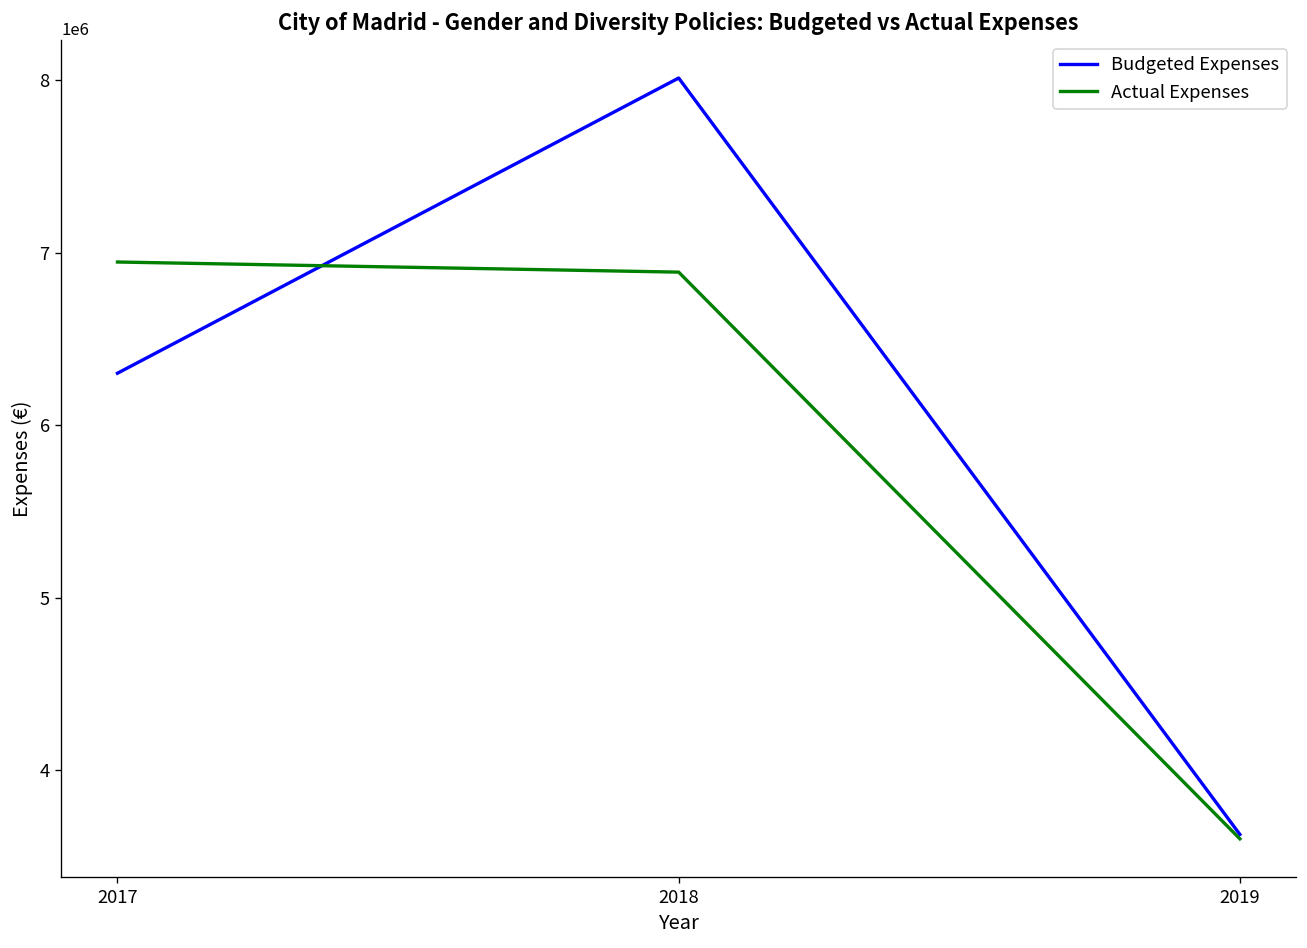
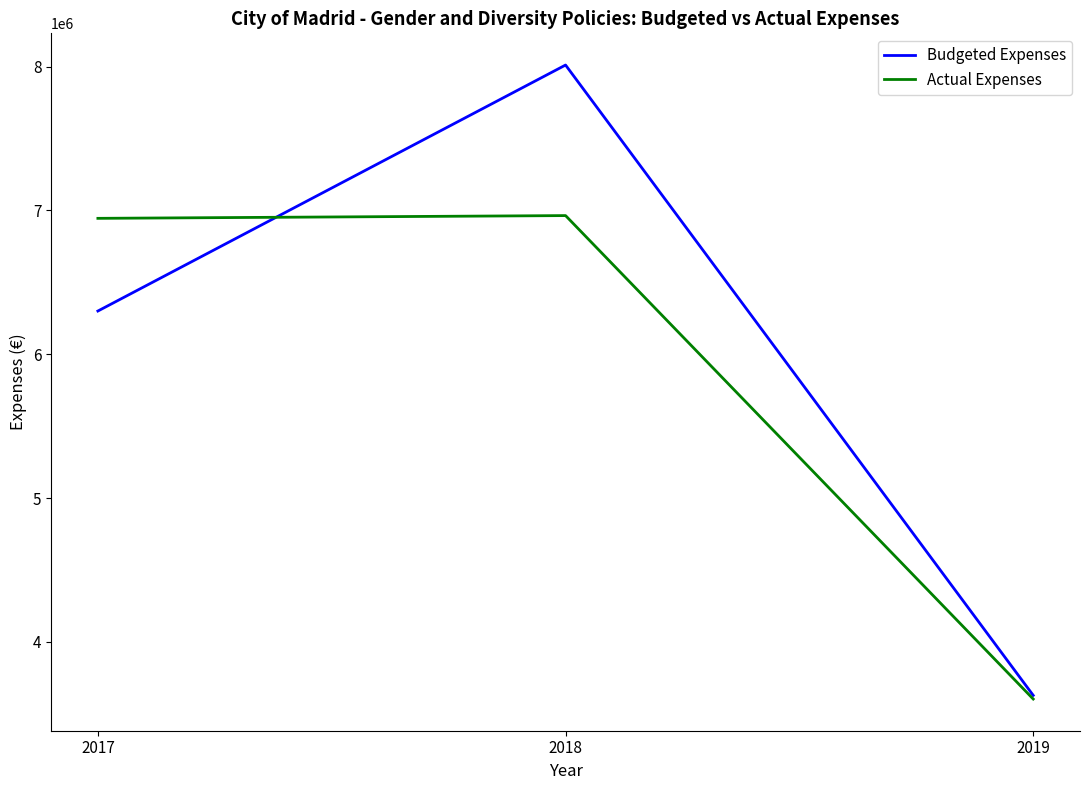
Actual Expenses, 2018: 6890000 -> 6960000
